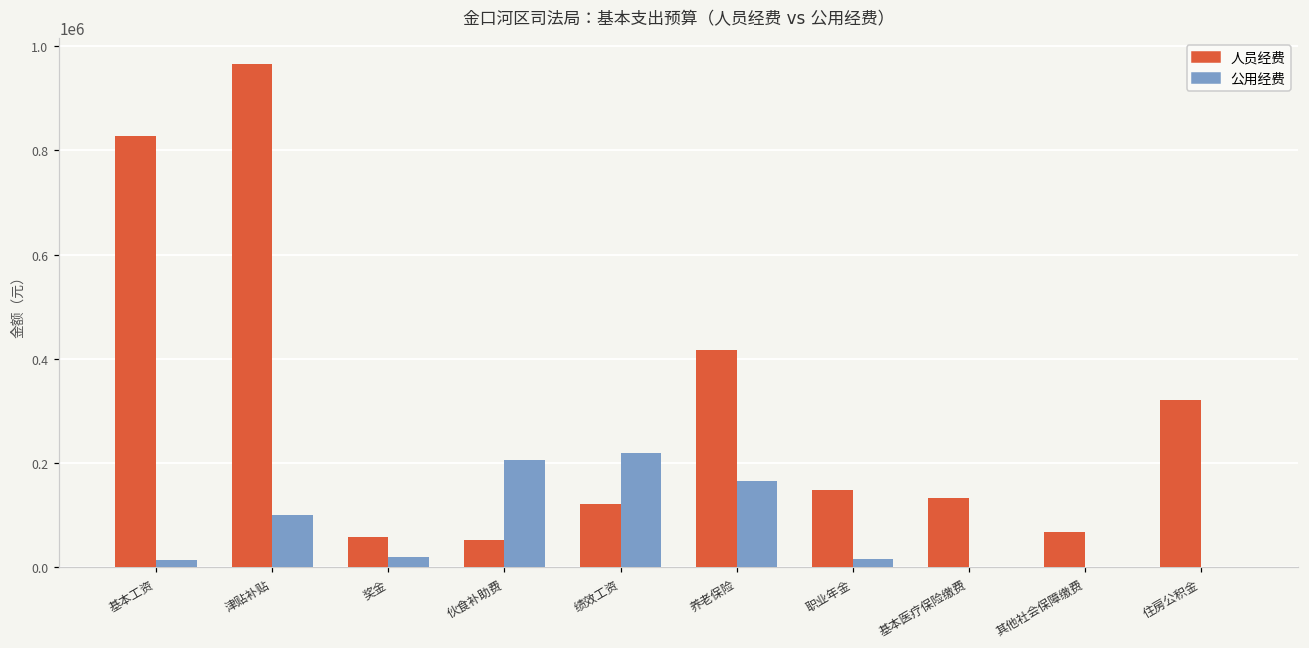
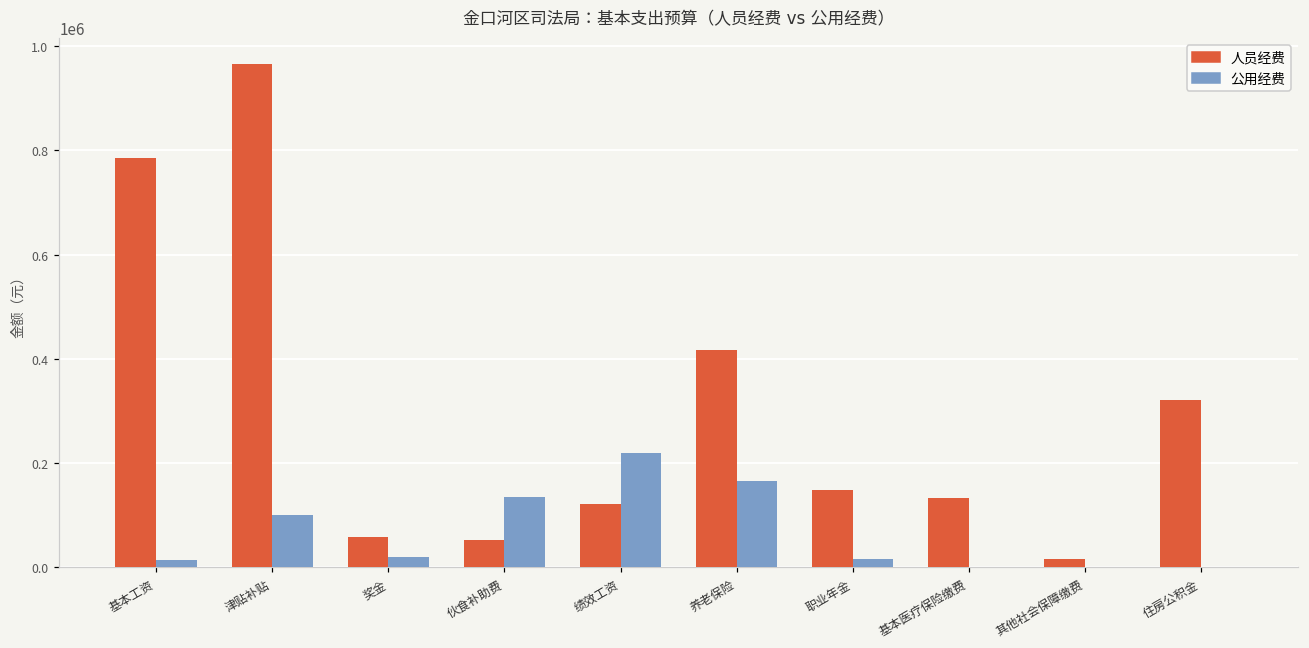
人员经费, 基本工资: 830000 -> 790000
公用经费, 伙食补助费: 200000 -> 140000
人员经费, 其他社会保障缴费: 70000 -> 10000
